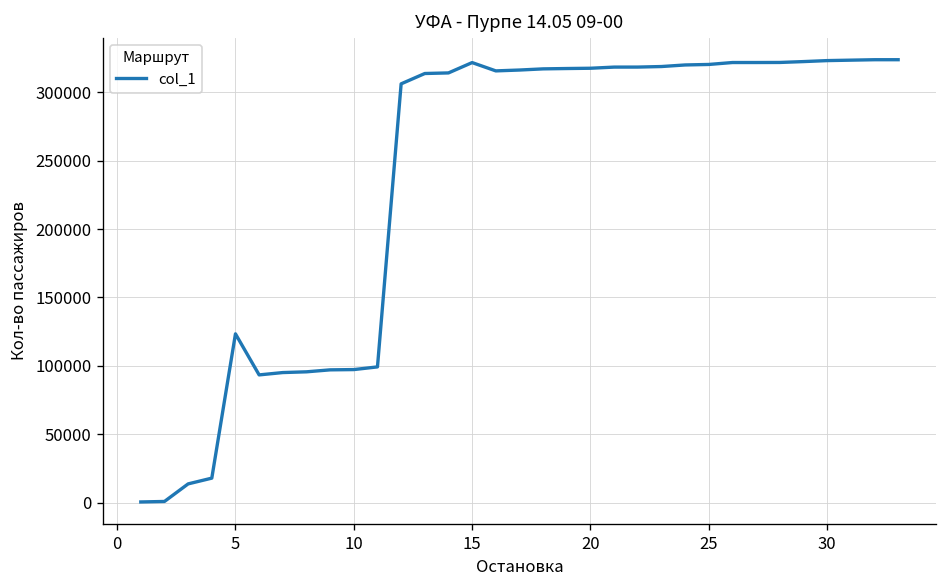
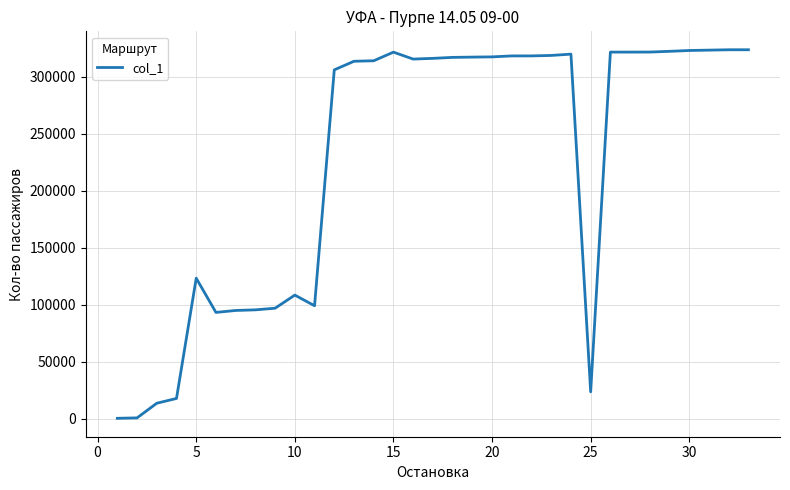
10: 97000 -> 109000
25: 320000 -> 24000
